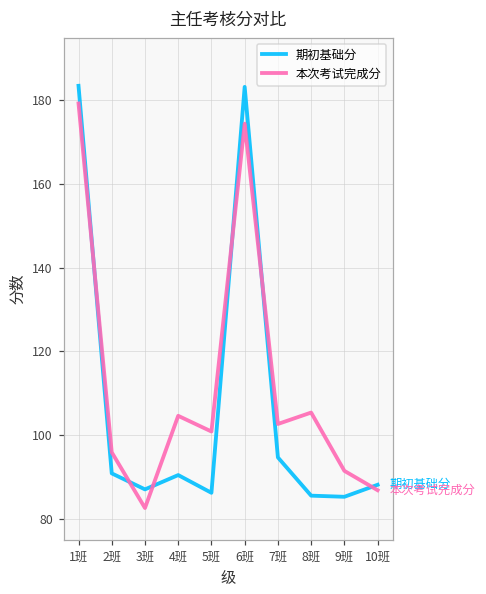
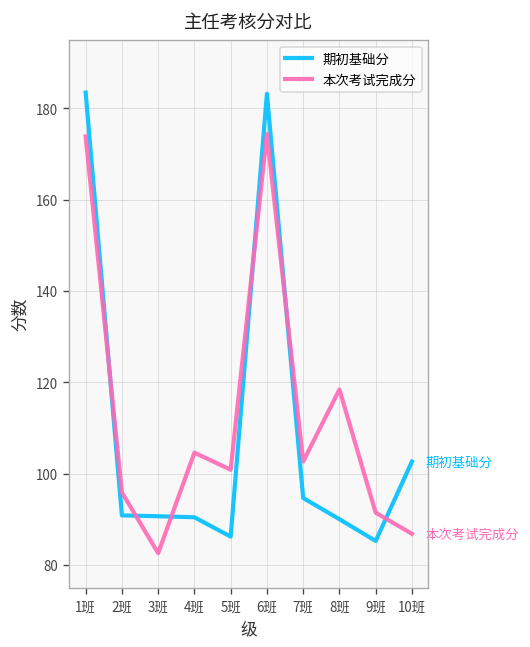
本次考试完成分, 1班: 179 -> 174
期初基础分, 3班: 87 -> 91
期初基础分, 8班: 86 -> 90
本次考试完成分, 8班: 105 -> 118
期初基础分, 10班: 88 -> 103
